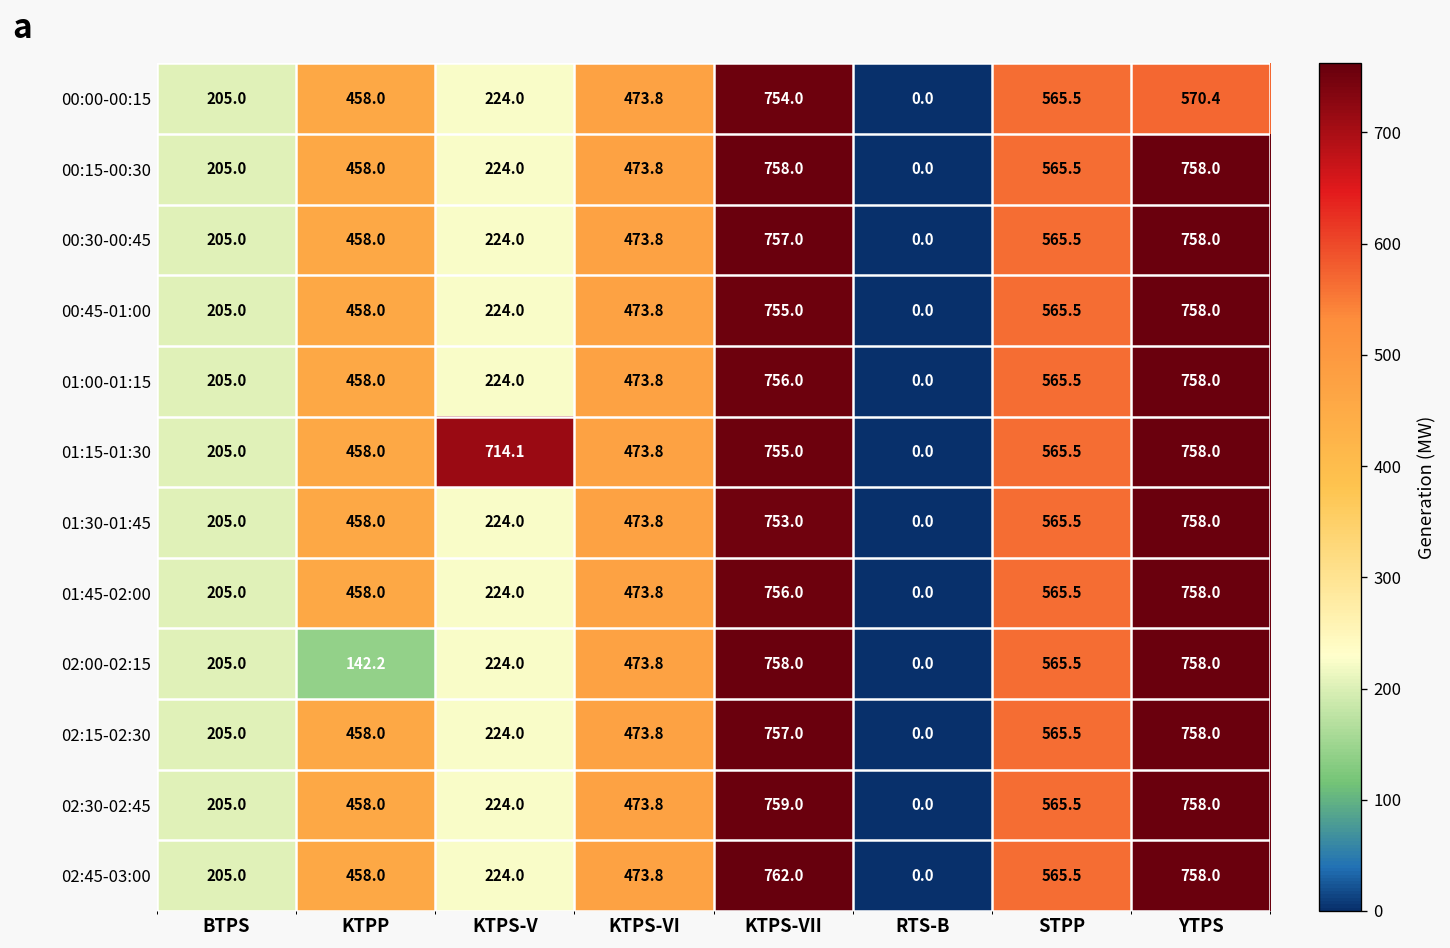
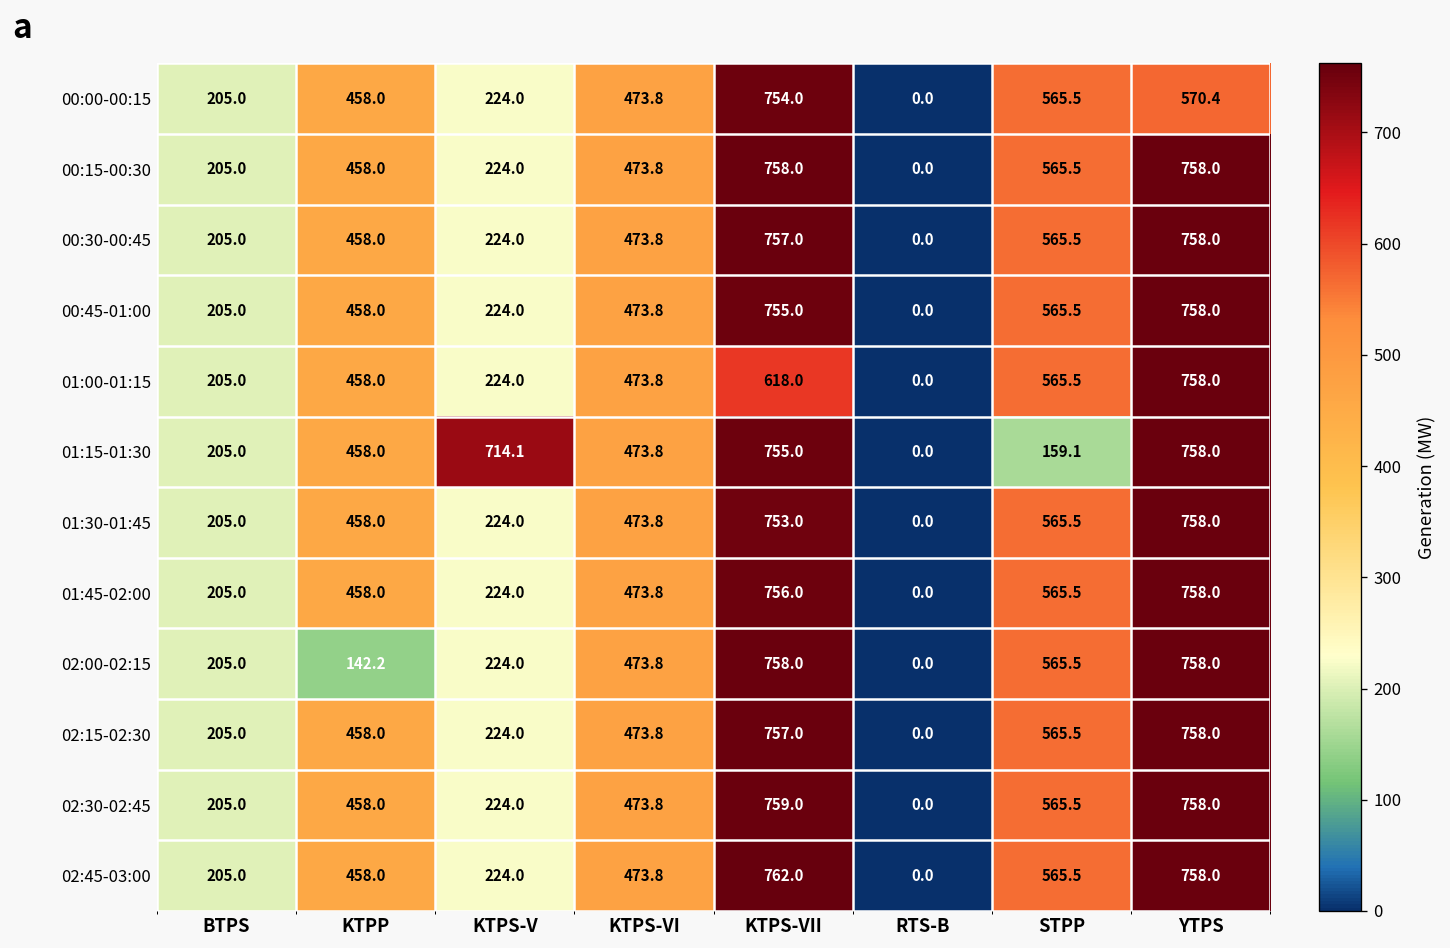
01:00-01:15, KTPS-VII: 756.0 -> 618.0
01:15-01:30, STPP: 565.5 -> 159.1
